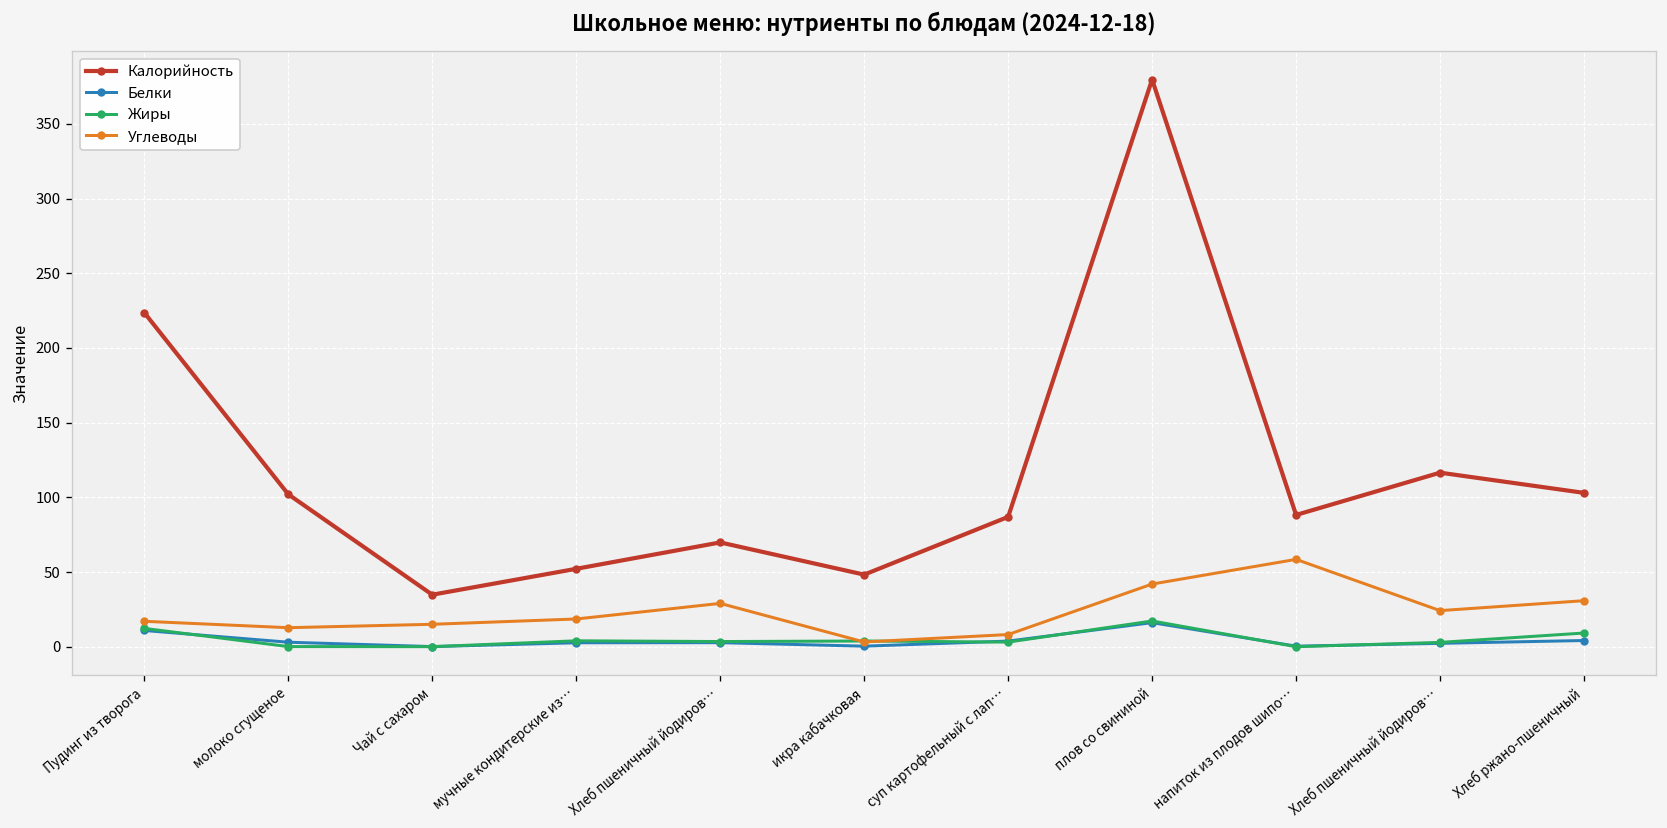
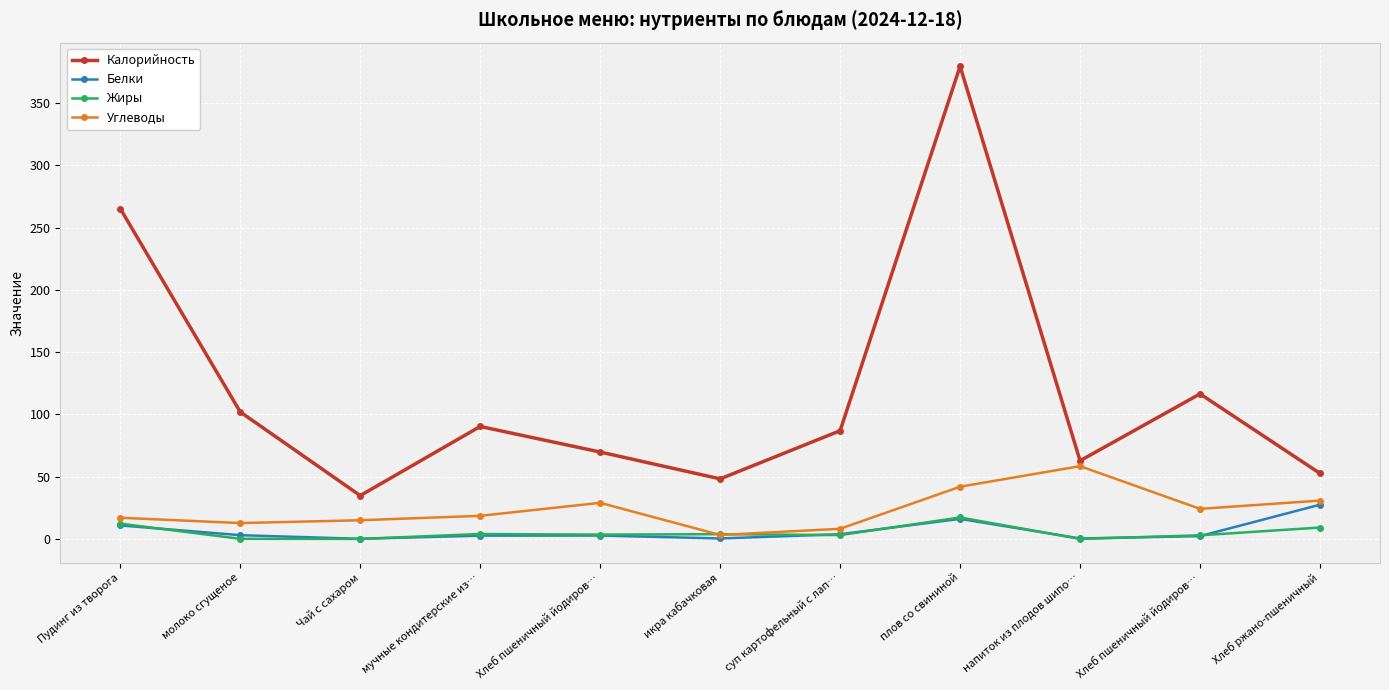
Калорийность, Пудинг из творога: 224 -> 265
Калорийность, мучные кондитерские из…: 52 -> 90
Калорийность, напиток из плодов шипо…: 88 -> 63
Калорийность, Хлеб ржано-пшеничный: 103 -> 53
Белки, Хлеб ржано-пшеничный: 4 -> 27
